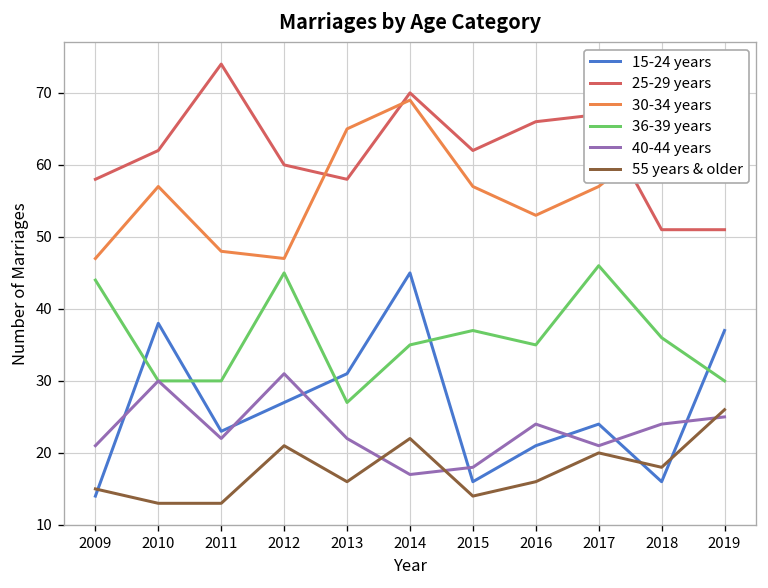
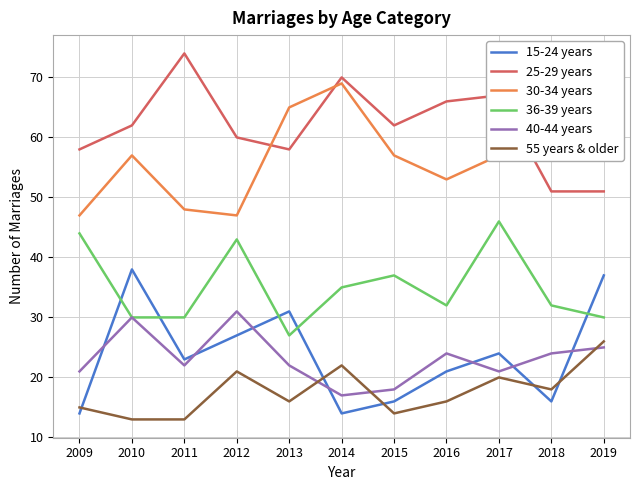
36-39 years, 2012: 45 -> 43
15-24 years, 2014: 45 -> 14
36-39 years, 2016: 35 -> 32
36-39 years, 2018: 36 -> 32
